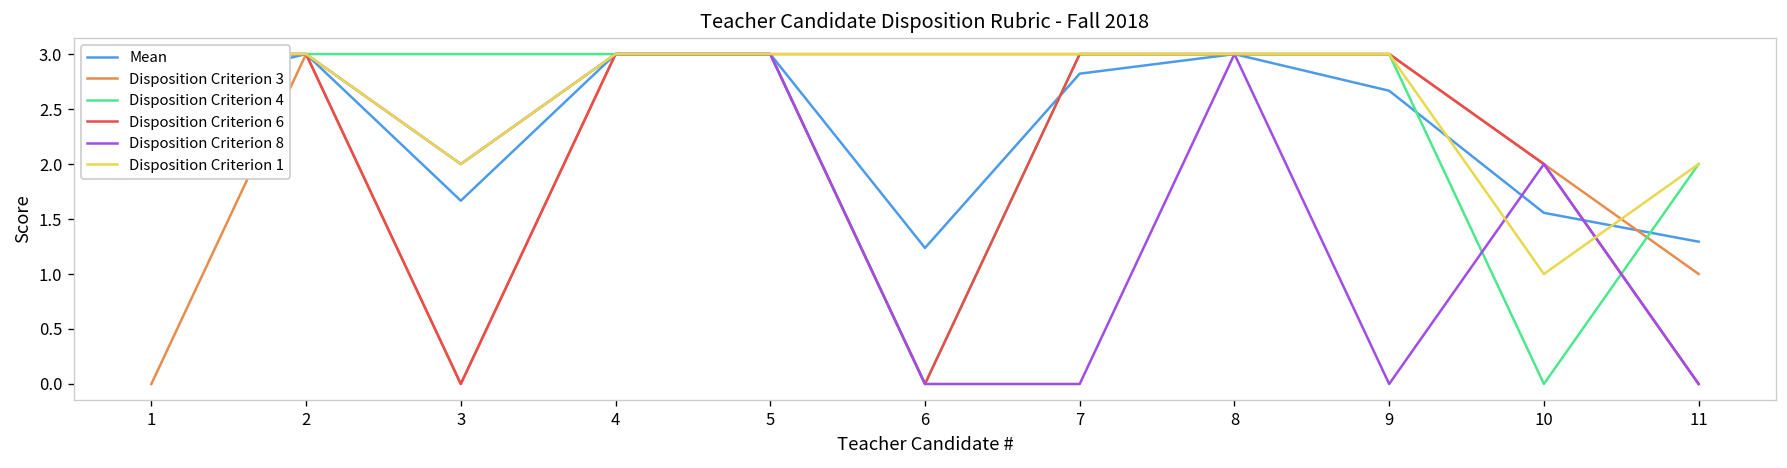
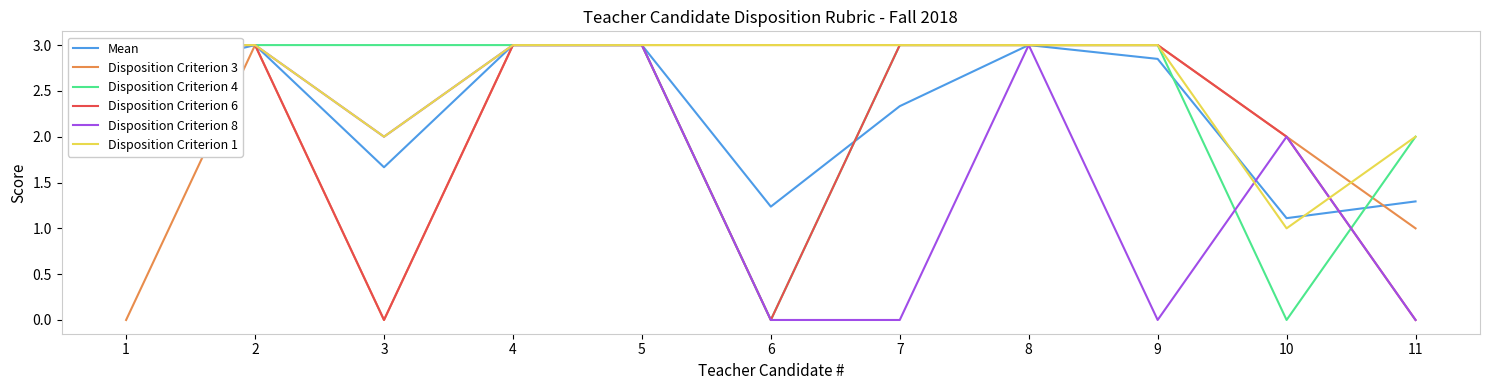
Mean, 7: 2.8 -> 2.3
Mean, 9: 2.7 -> 2.8
Mean, 10: 1.6 -> 1.1
